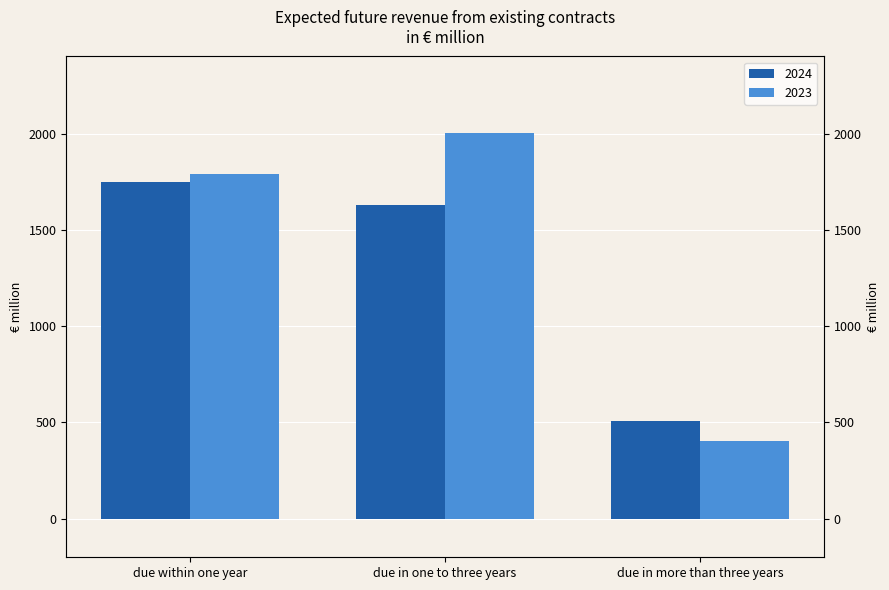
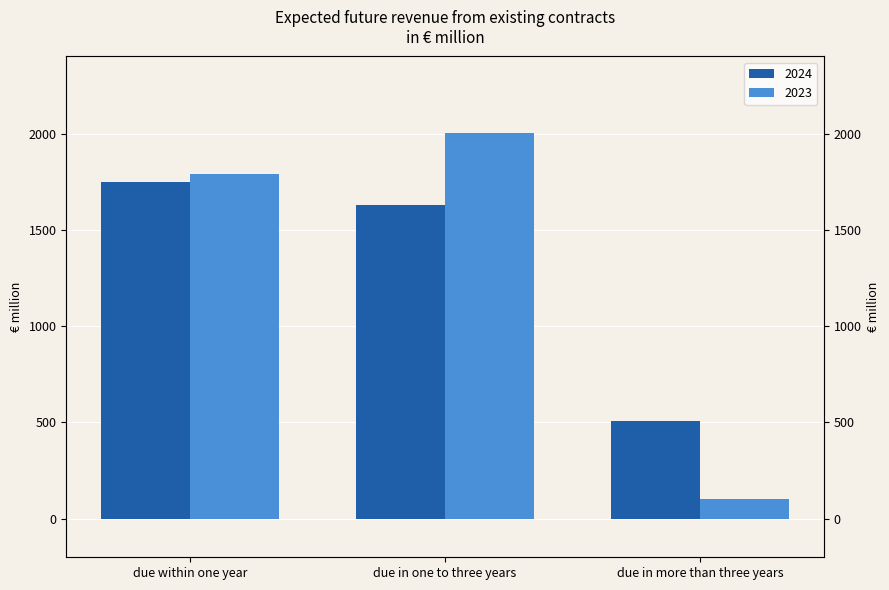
2023, due in more than three years: 400 -> 100
